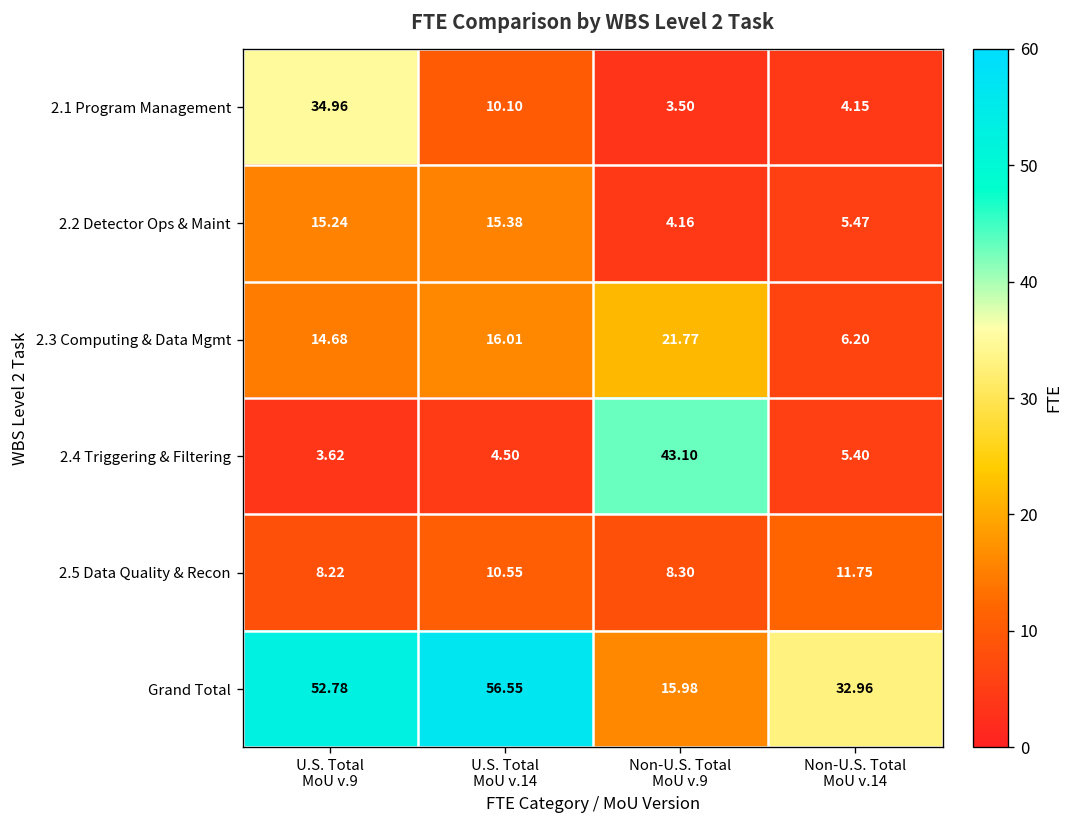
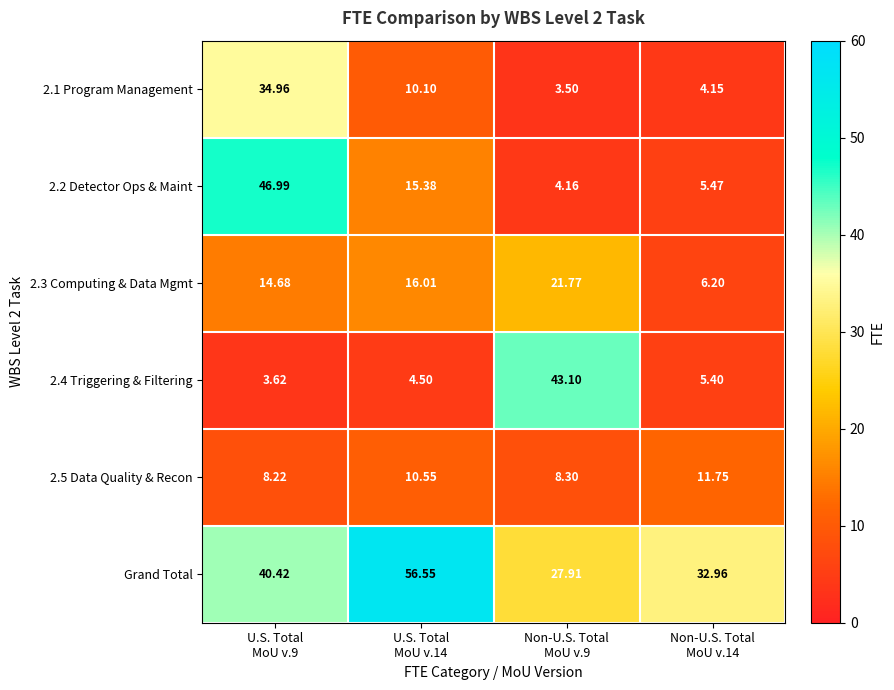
2.2 Detector Ops & Maint, U.S. Total MoU v.9: 15.24 -> 46.99
Grand Total, U.S. Total MoU v.9: 52.78 -> 40.42
Grand Total, Non-U.S. Total MoU v.9: 15.98 -> 27.91
